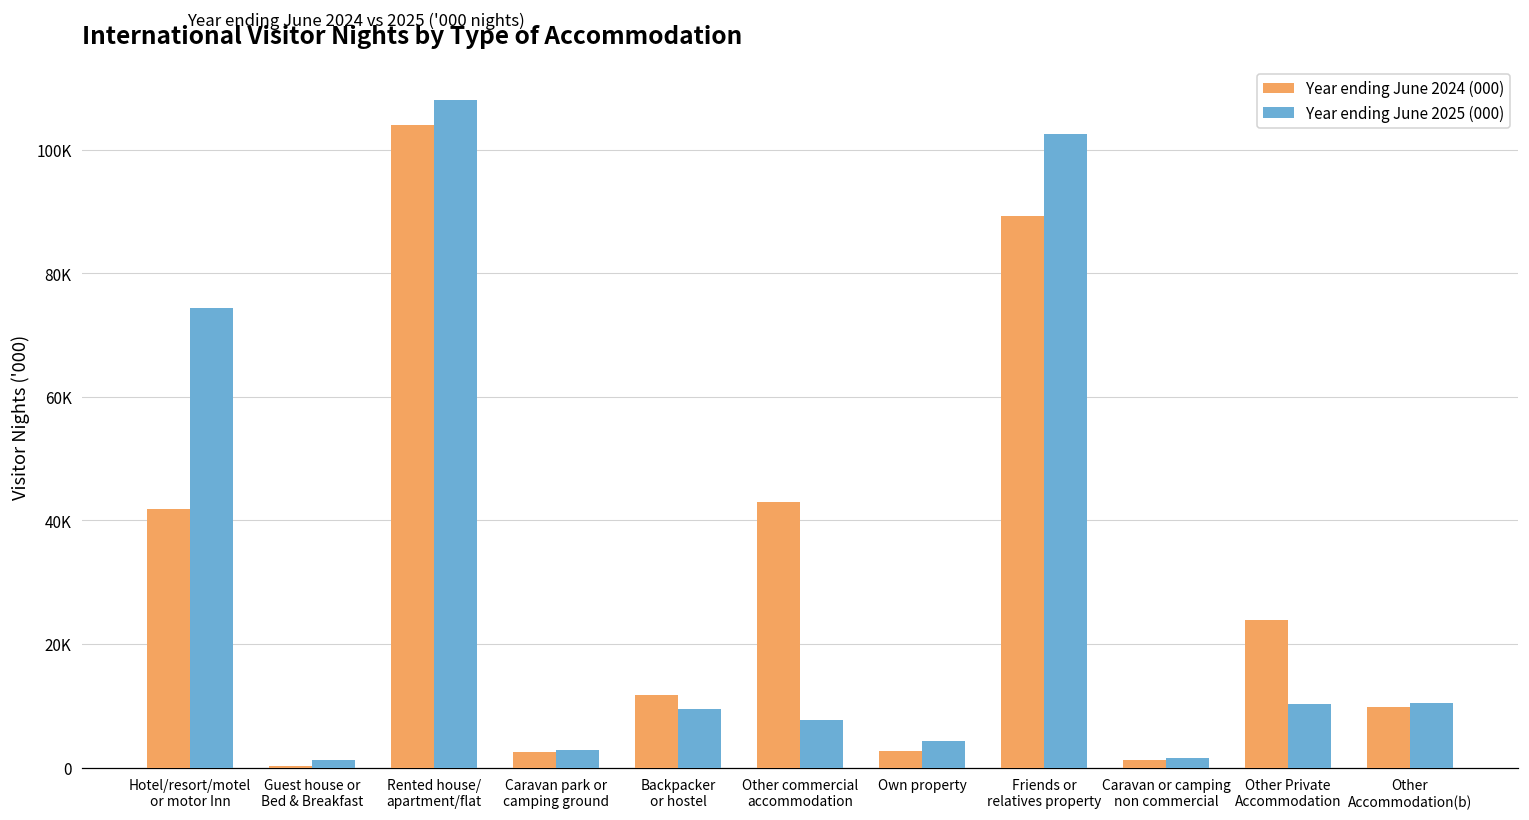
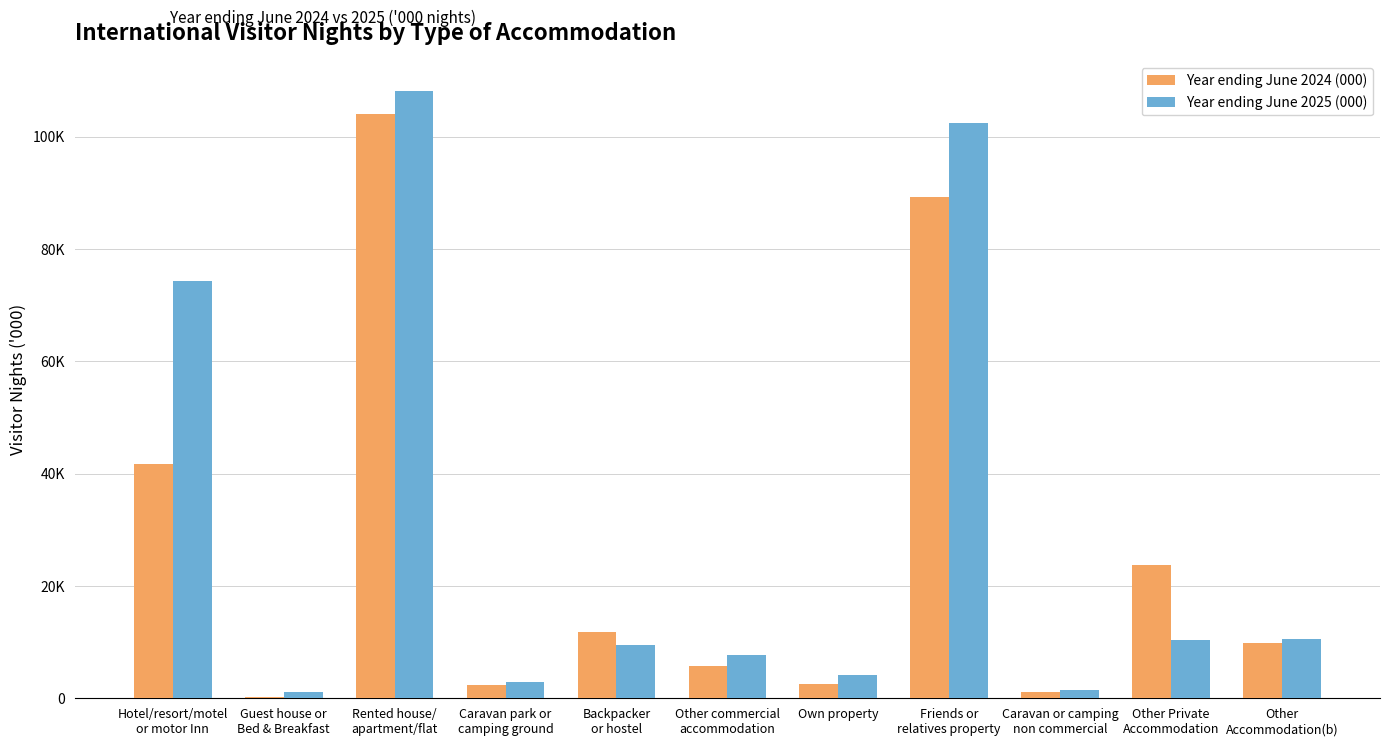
Year ending June 2024 (000), Other commercial accommodation: 43000 -> 6000
